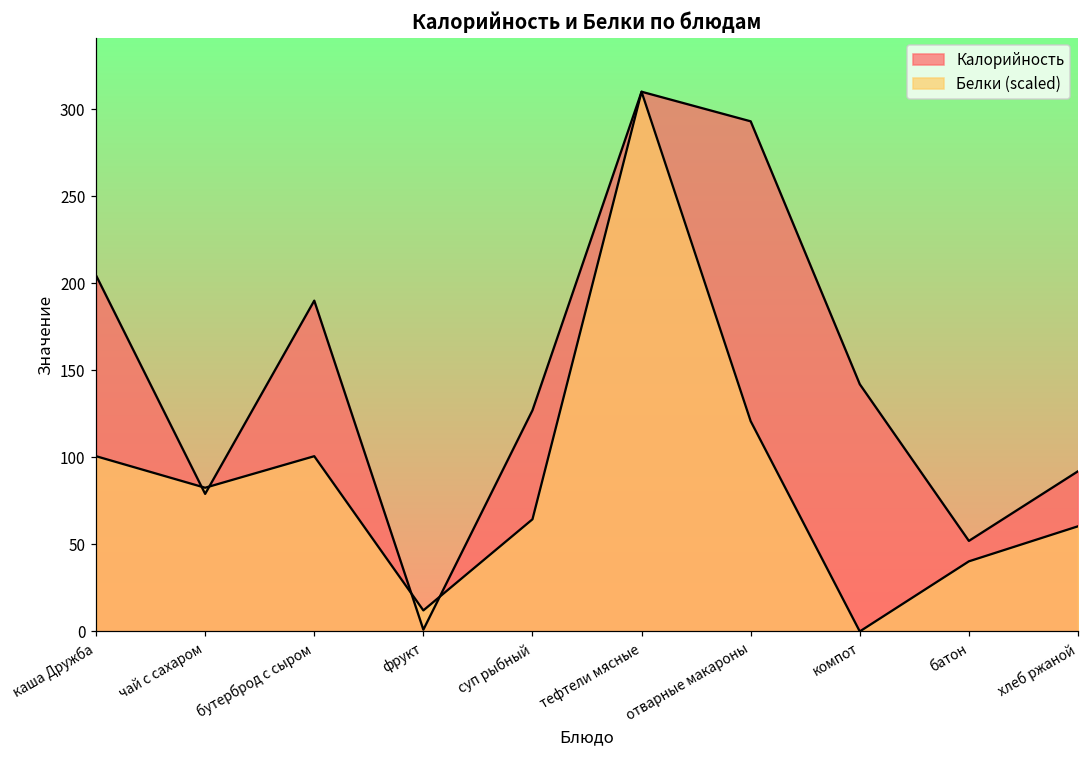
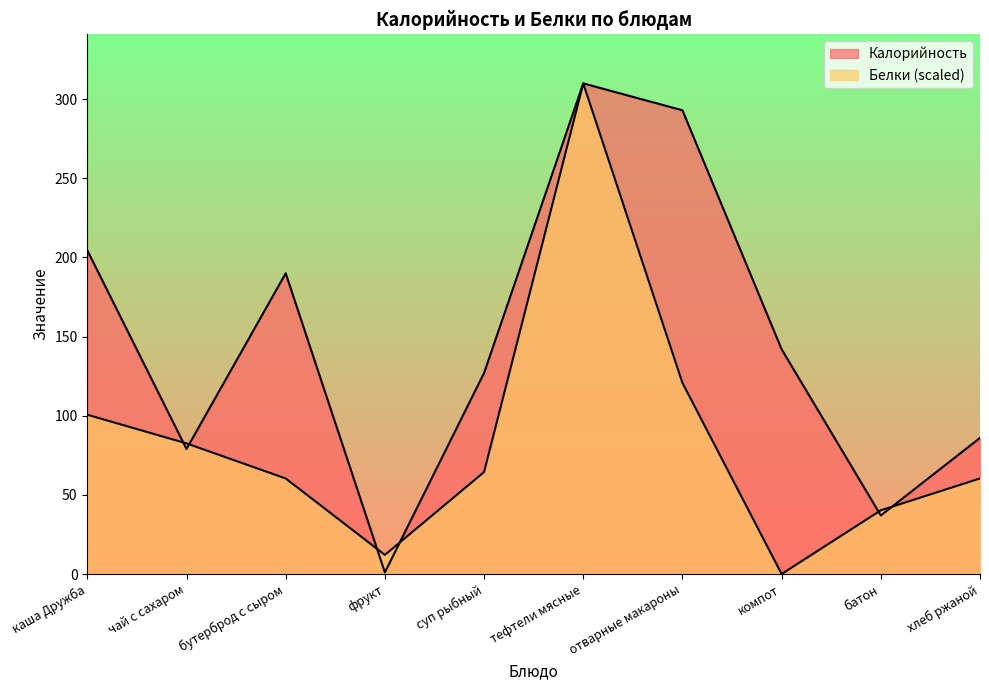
Белки (scaled), бутерброд с сыром: 101 -> 60
Калорийность, батон: 52 -> 37
Калорийность, хлеб ржаной: 92 -> 86
